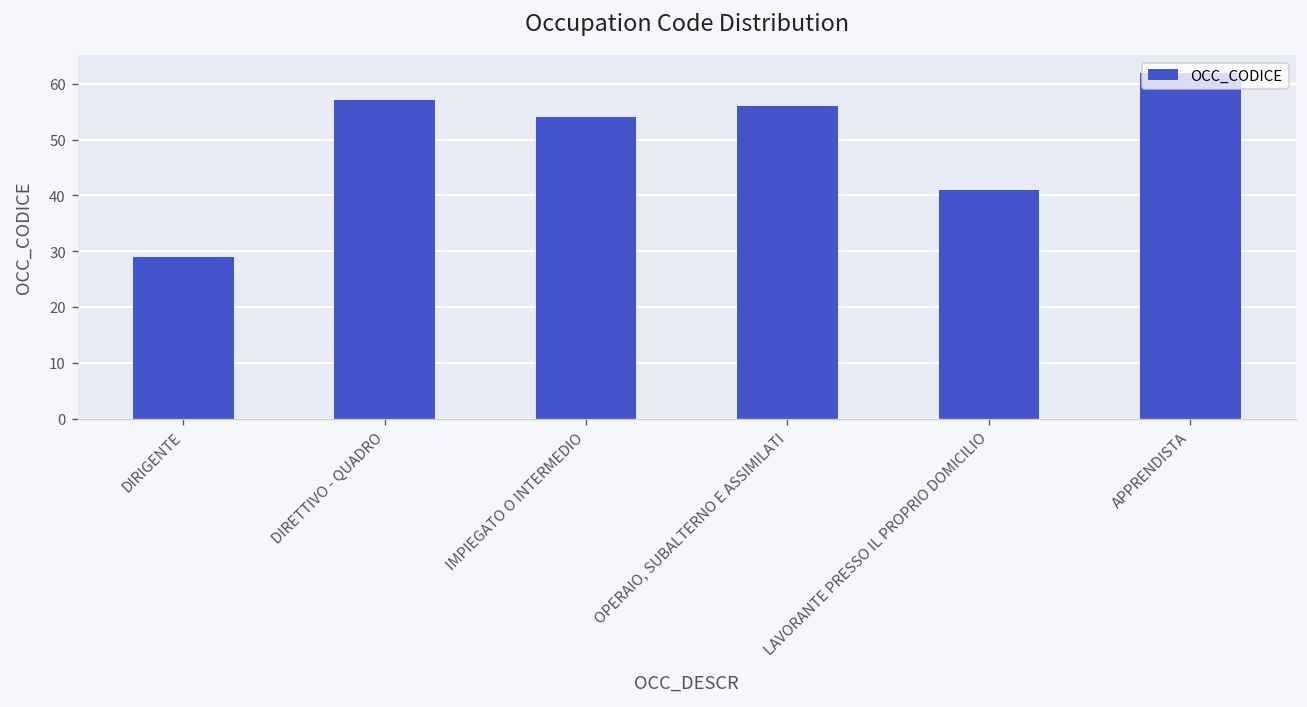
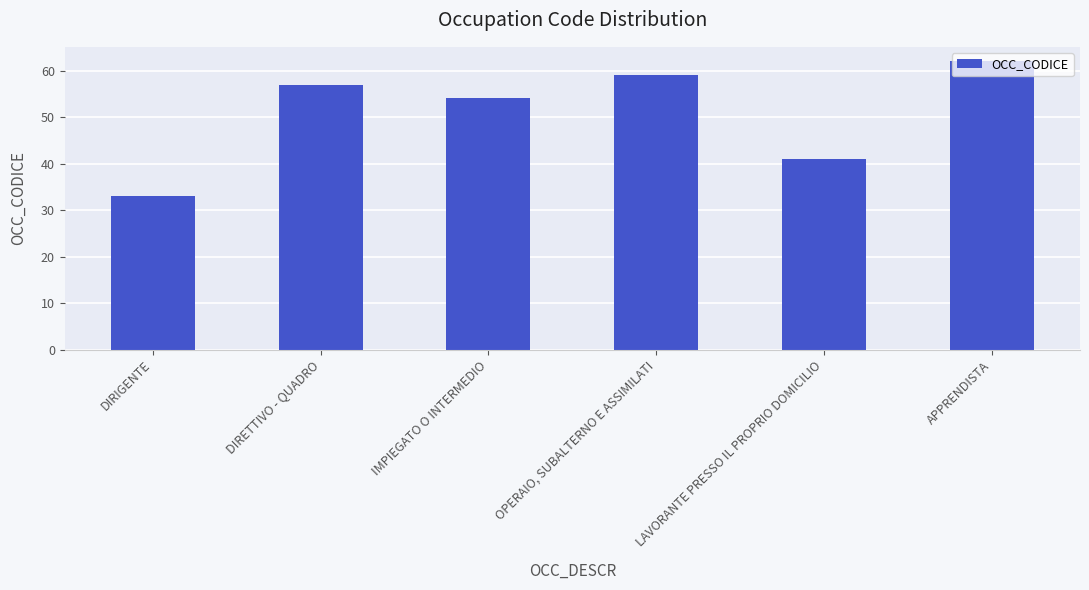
DIRIGENTE: 29 -> 33
OPERAIO, SUBALTERNO E ASSIMILATI: 56 -> 59
